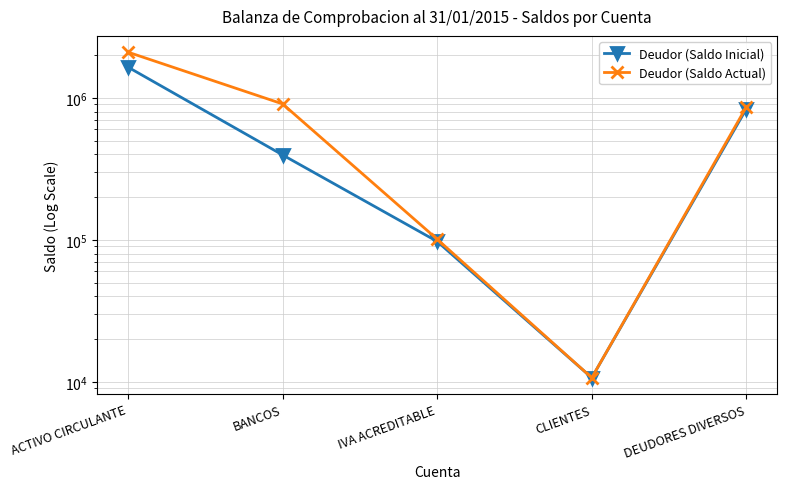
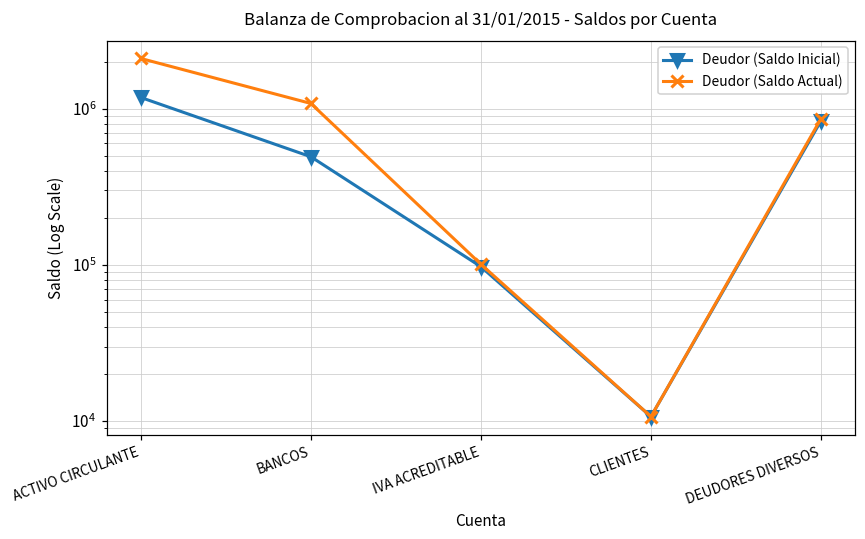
Deudor (Saldo Inicial), ACTIVO CIRCULANTE: 1600000 -> 1200000
Deudor (Saldo Inicial), BANCOS: 400000 -> 490000
Deudor (Saldo Actual), BANCOS: 900000 -> 1100000
